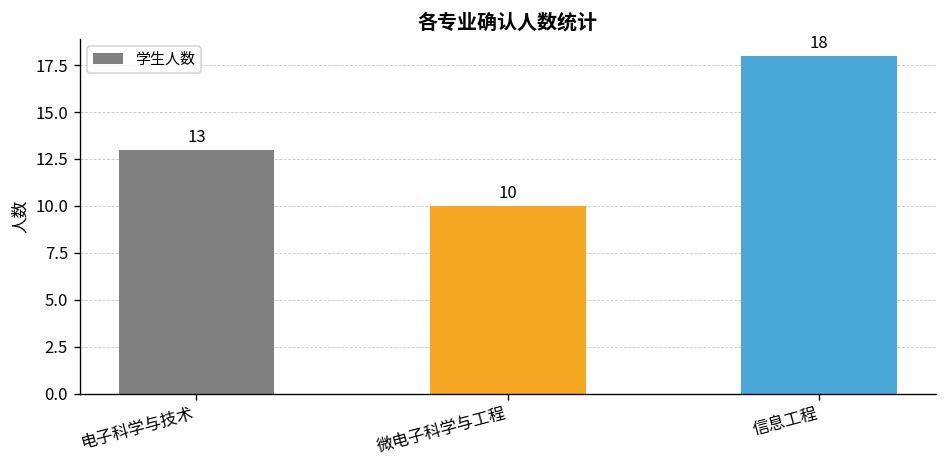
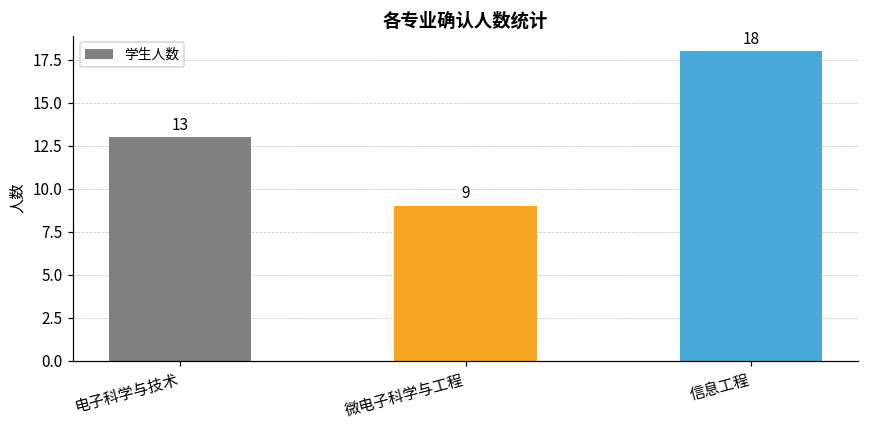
微电子科学与工程: 10 -> 9
